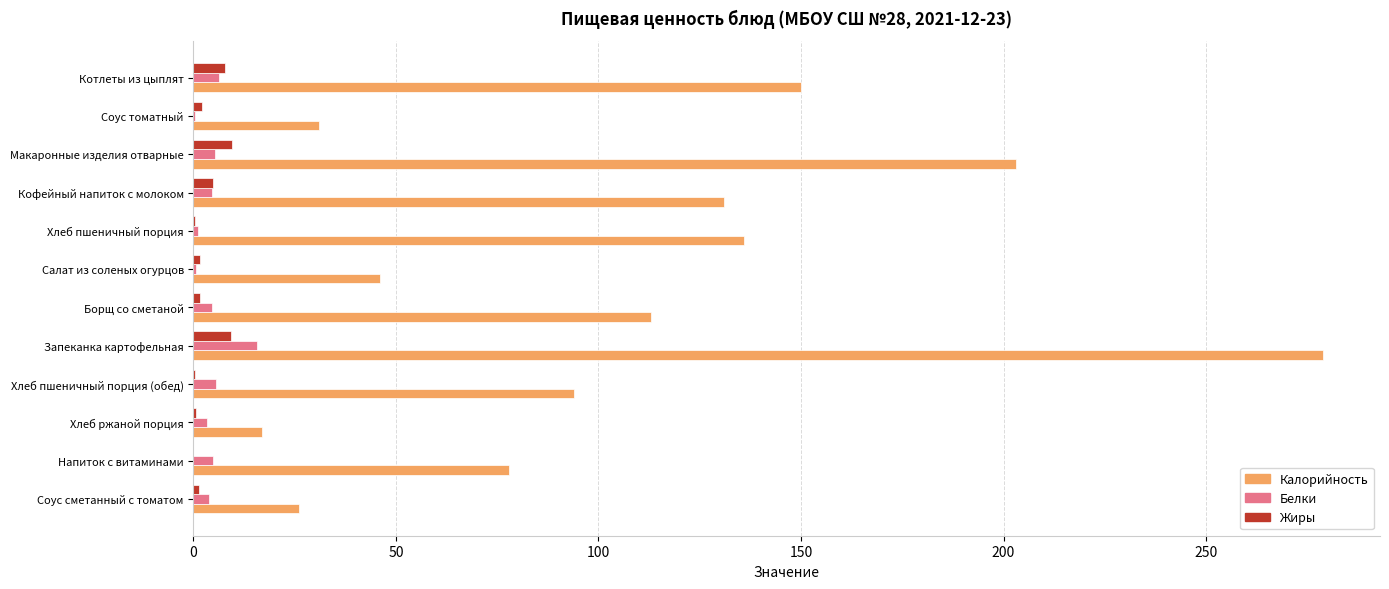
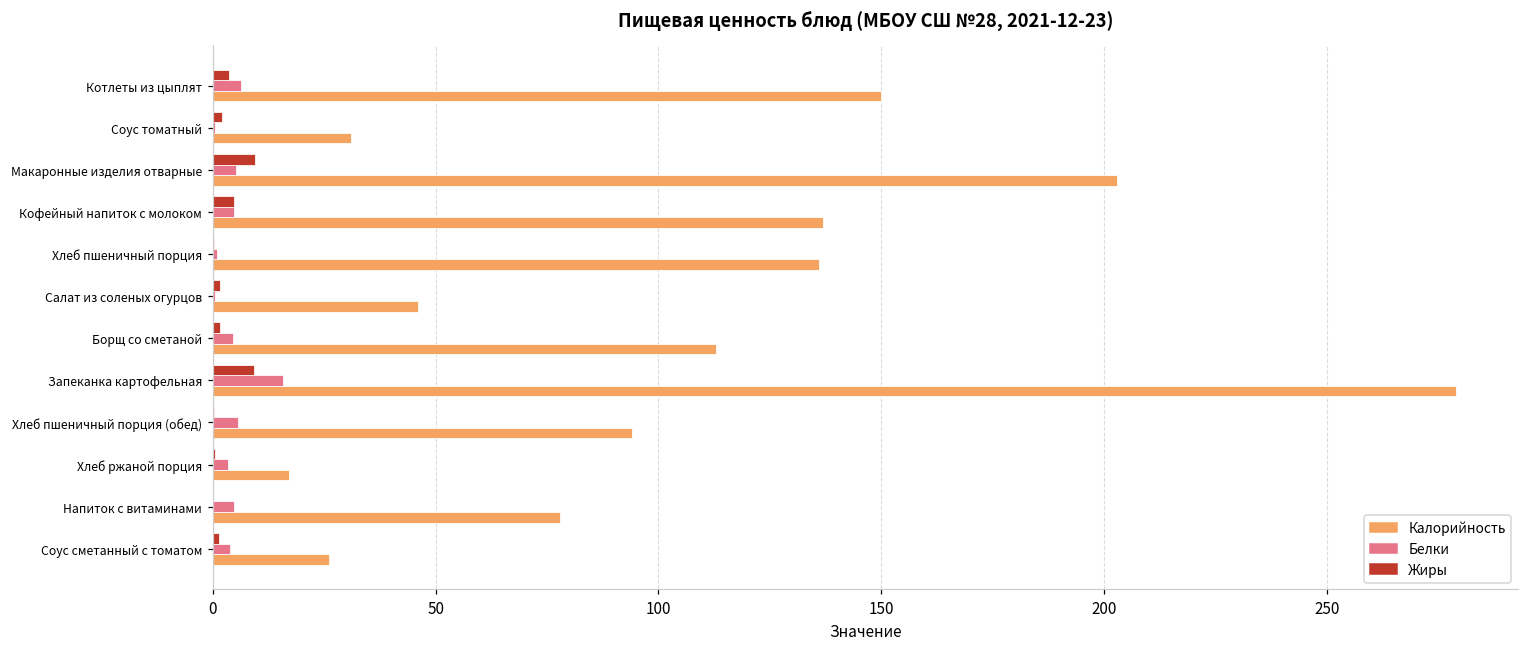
Жиры, Котлеты из цыплят: 8 -> 4
Калорийность, Кофейный напиток с молоком: 131 -> 137
